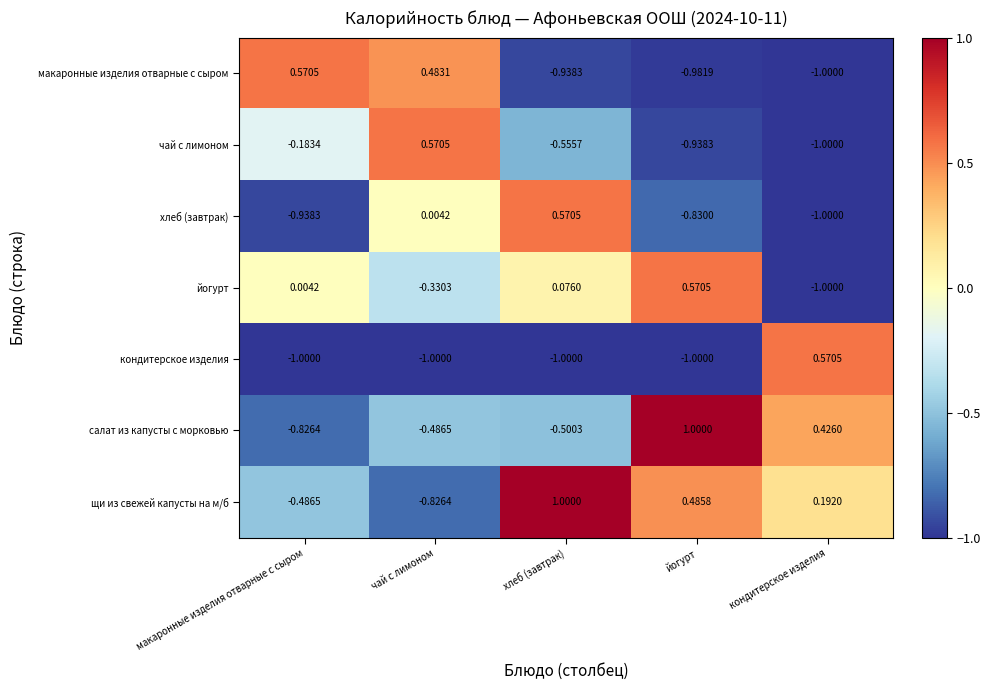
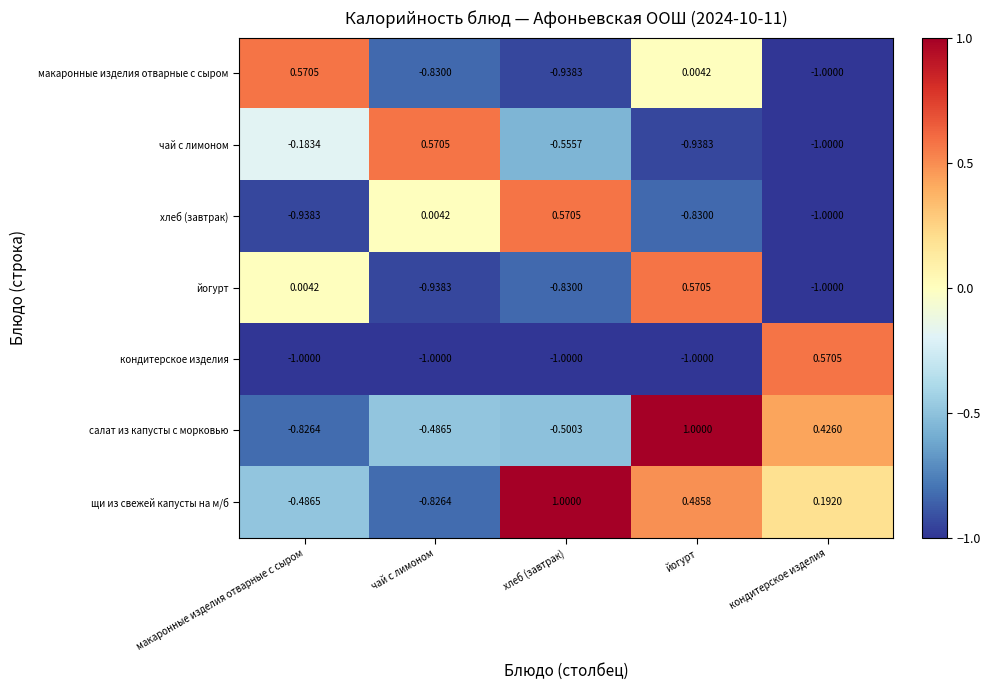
макаронные изделия отварные с сыром, чай с лимоном: 0.4831 -> -0.8300
макаронные изделия отварные с сыром, йогурт: -0.9819 -> 0.0042
йогурт, чай с лимоном: -0.3303 -> -0.9383
йогурт, хлеб (завтрак): 0.0760 -> -0.8300
